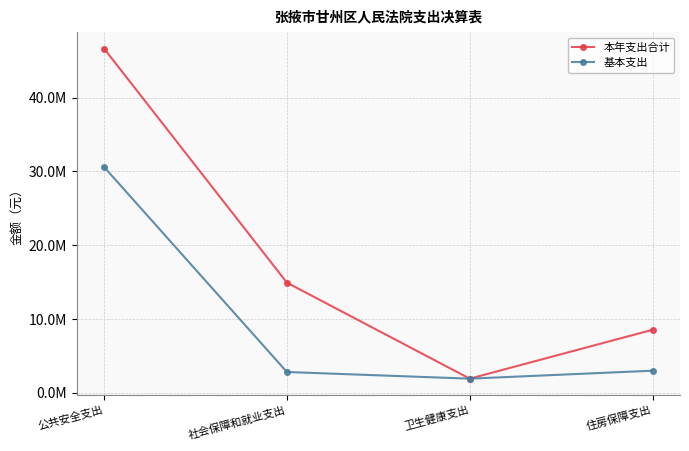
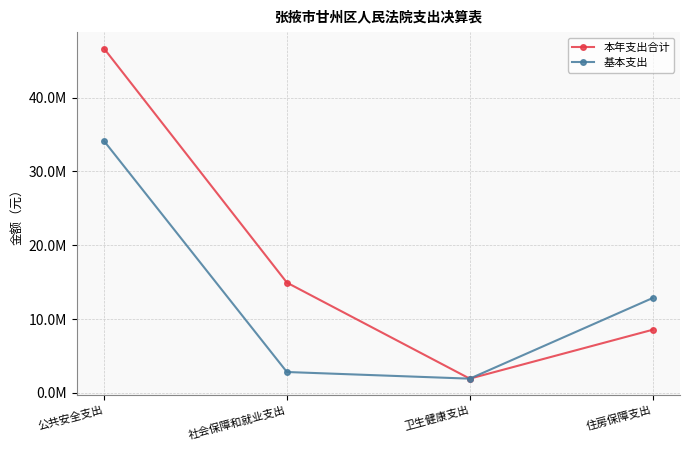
基本支出, 公共安全支出: 31000000 -> 34000000
基本支出, 住房保障支出: 3000000 -> 13000000
